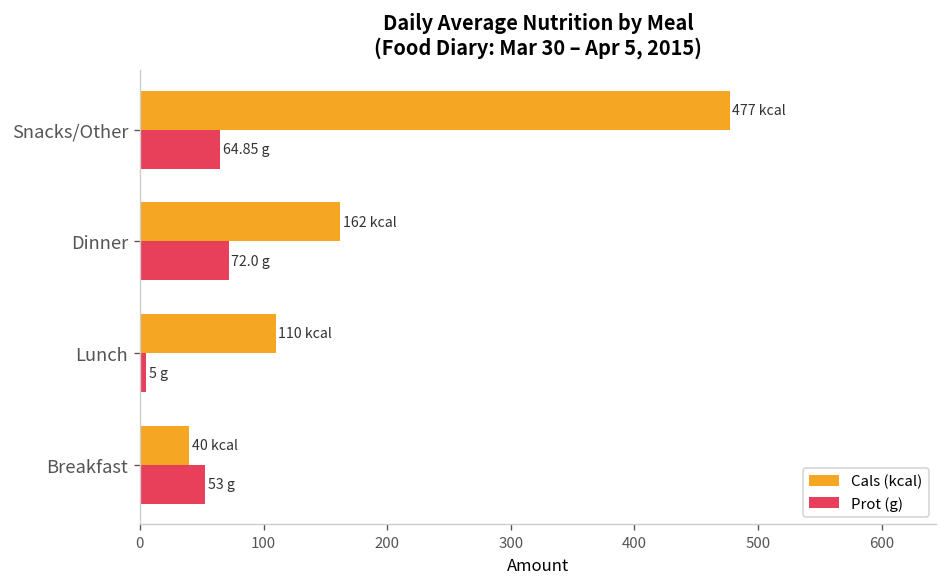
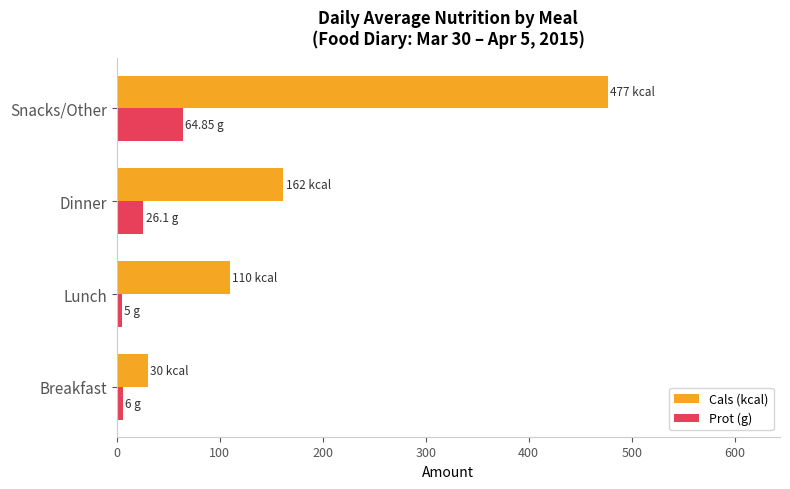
Prot (g), Dinner: 72.0 -> 26.1
Cals (kcal), Breakfast: 40 -> 30
Prot (g), Breakfast: 53 -> 6
